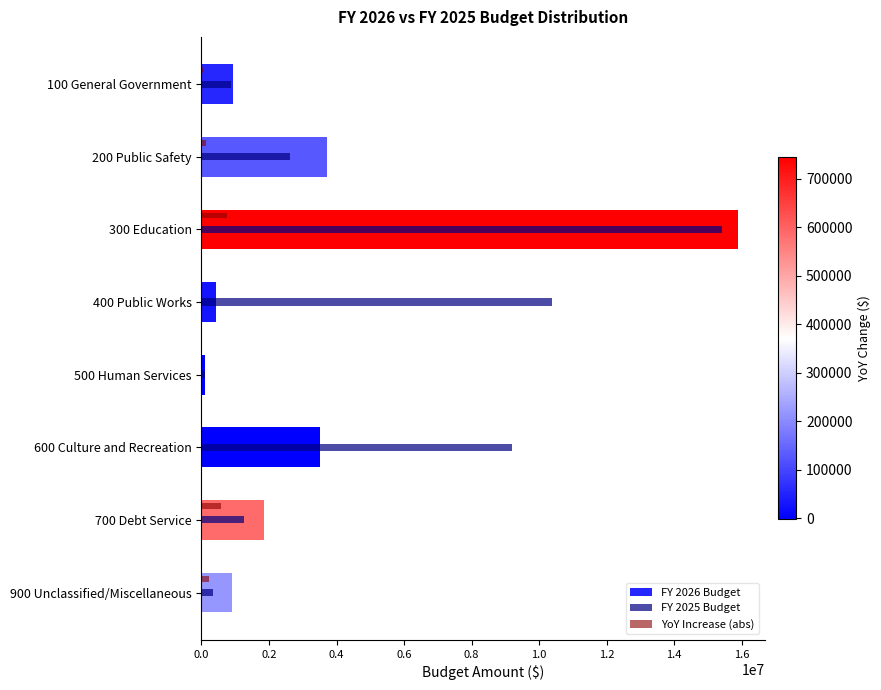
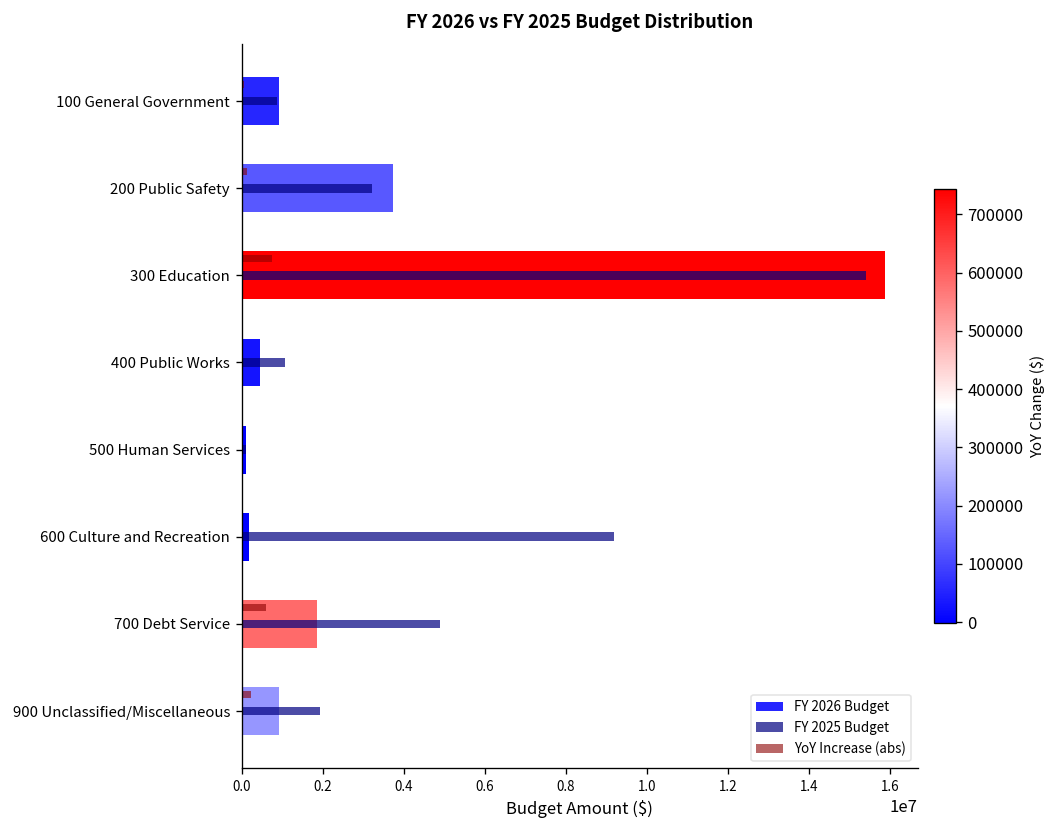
FY 2025 Budget, 200 Public Safety: 2600000 -> 3200000
FY 2025 Budget, 400 Public Works: 10400000 -> 1100000
FY 2026 Budget, 600 Culture and Recreation: 3500000 -> 200000
FY 2025 Budget, 700 Debt Service: 1300000 -> 4900000
FY 2025 Budget, 900 Unclassified/Miscellaneous: 300000 -> 1900000
